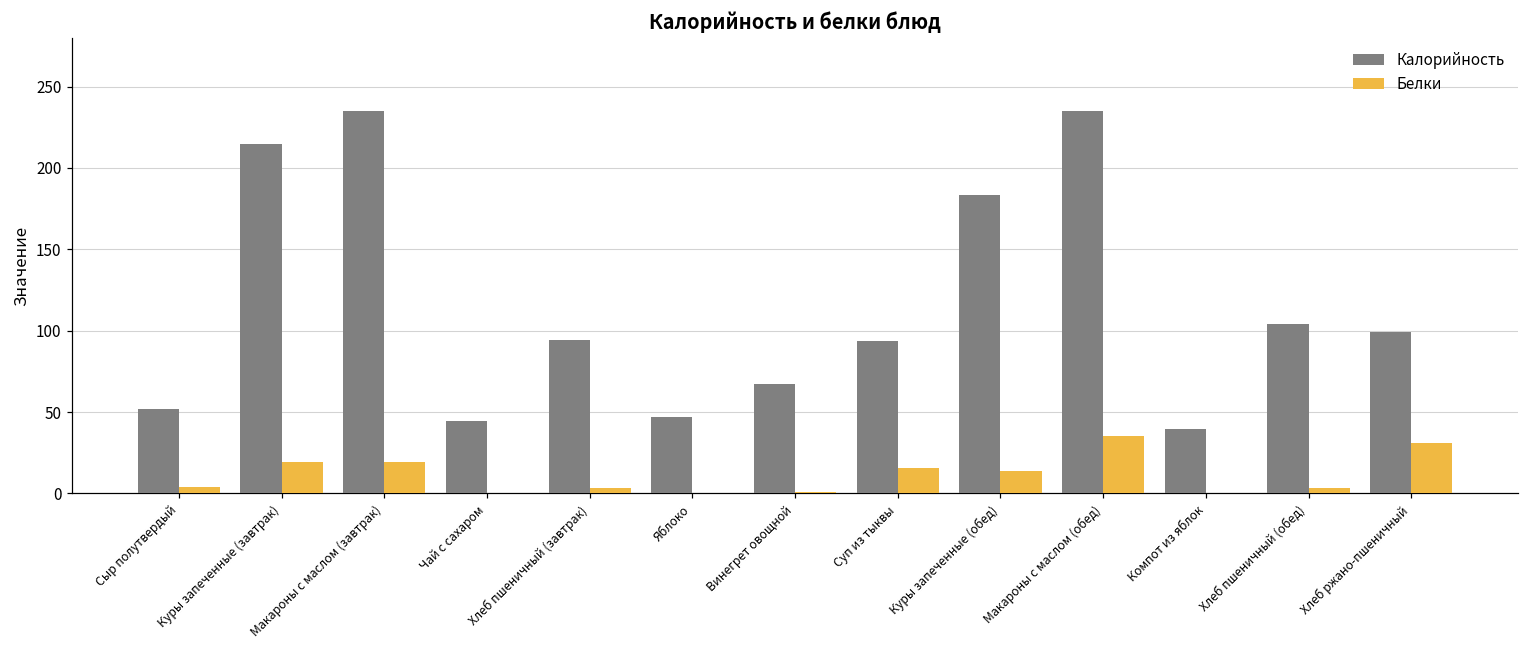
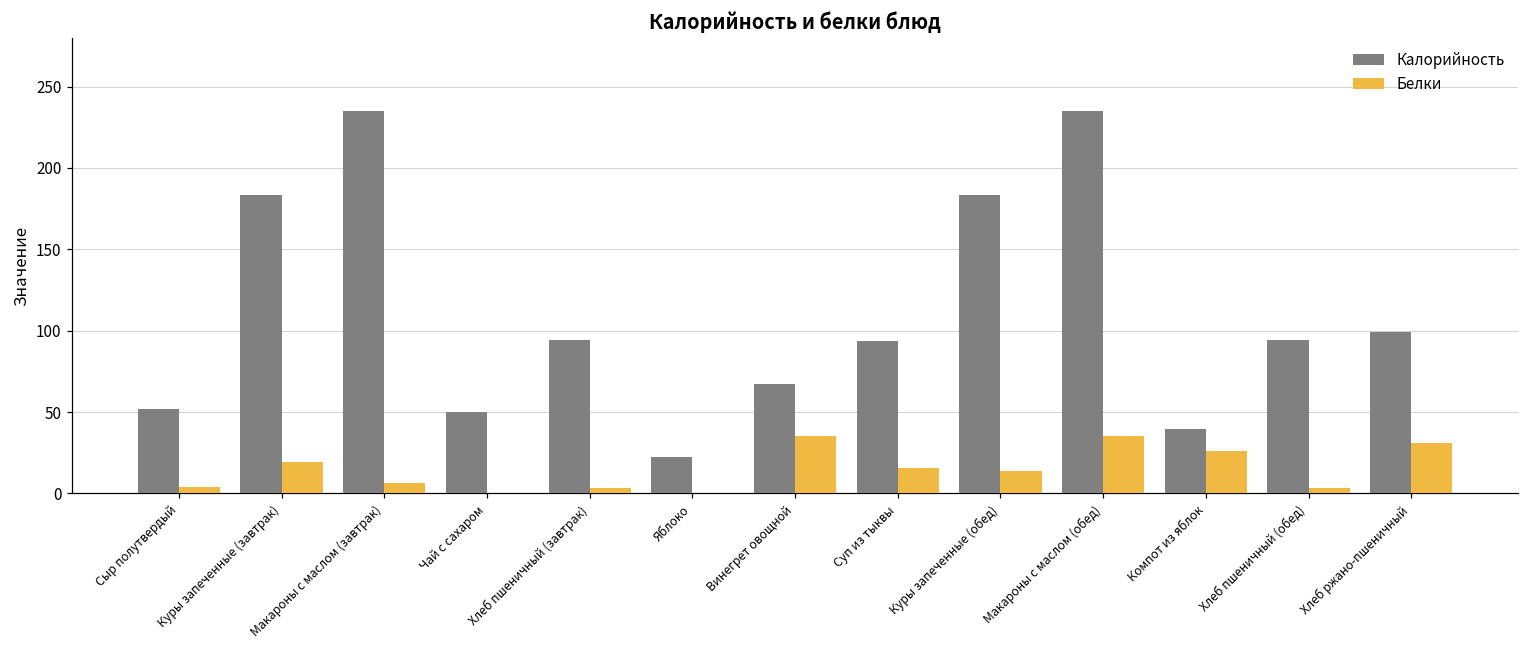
Калорийность, Куры запеченные (завтрак): 214 -> 184
Белки, Макароны с маслом (завтрак): 19 -> 6
Калорийность, Чай с сахаром: 44 -> 50
Калорийность, Яблоко: 47 -> 23
Белки, Винегрет овощной: 1 -> 35
Белки, Компот из яблок: 0 -> 26
Калорийность, Хлеб пшеничный (обед): 104 -> 94
